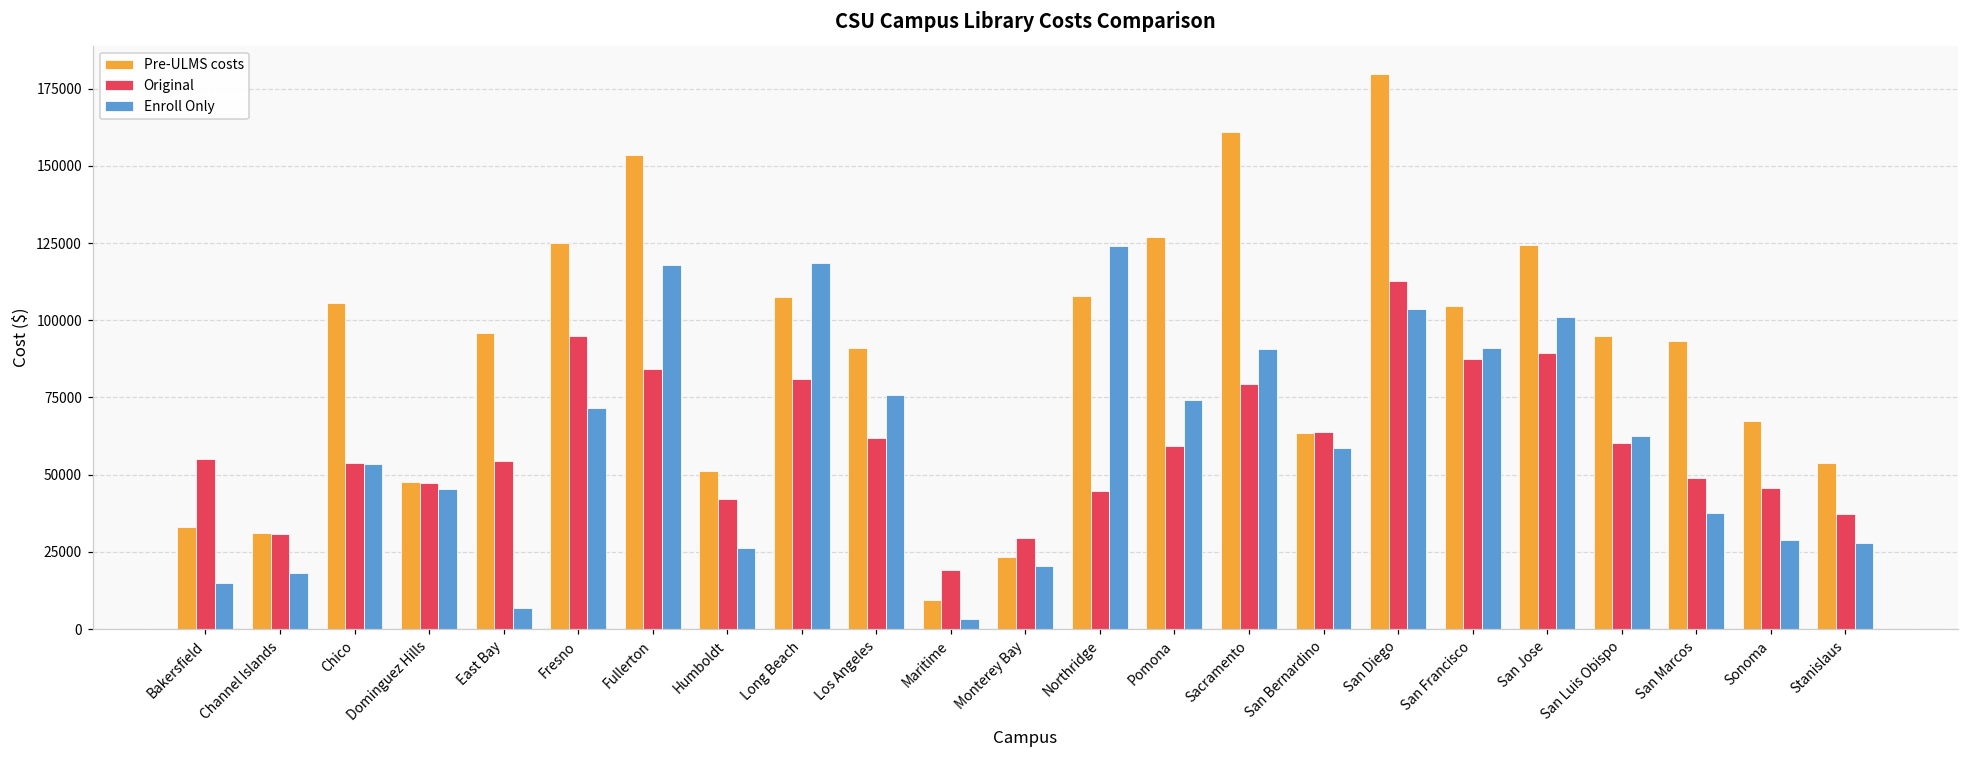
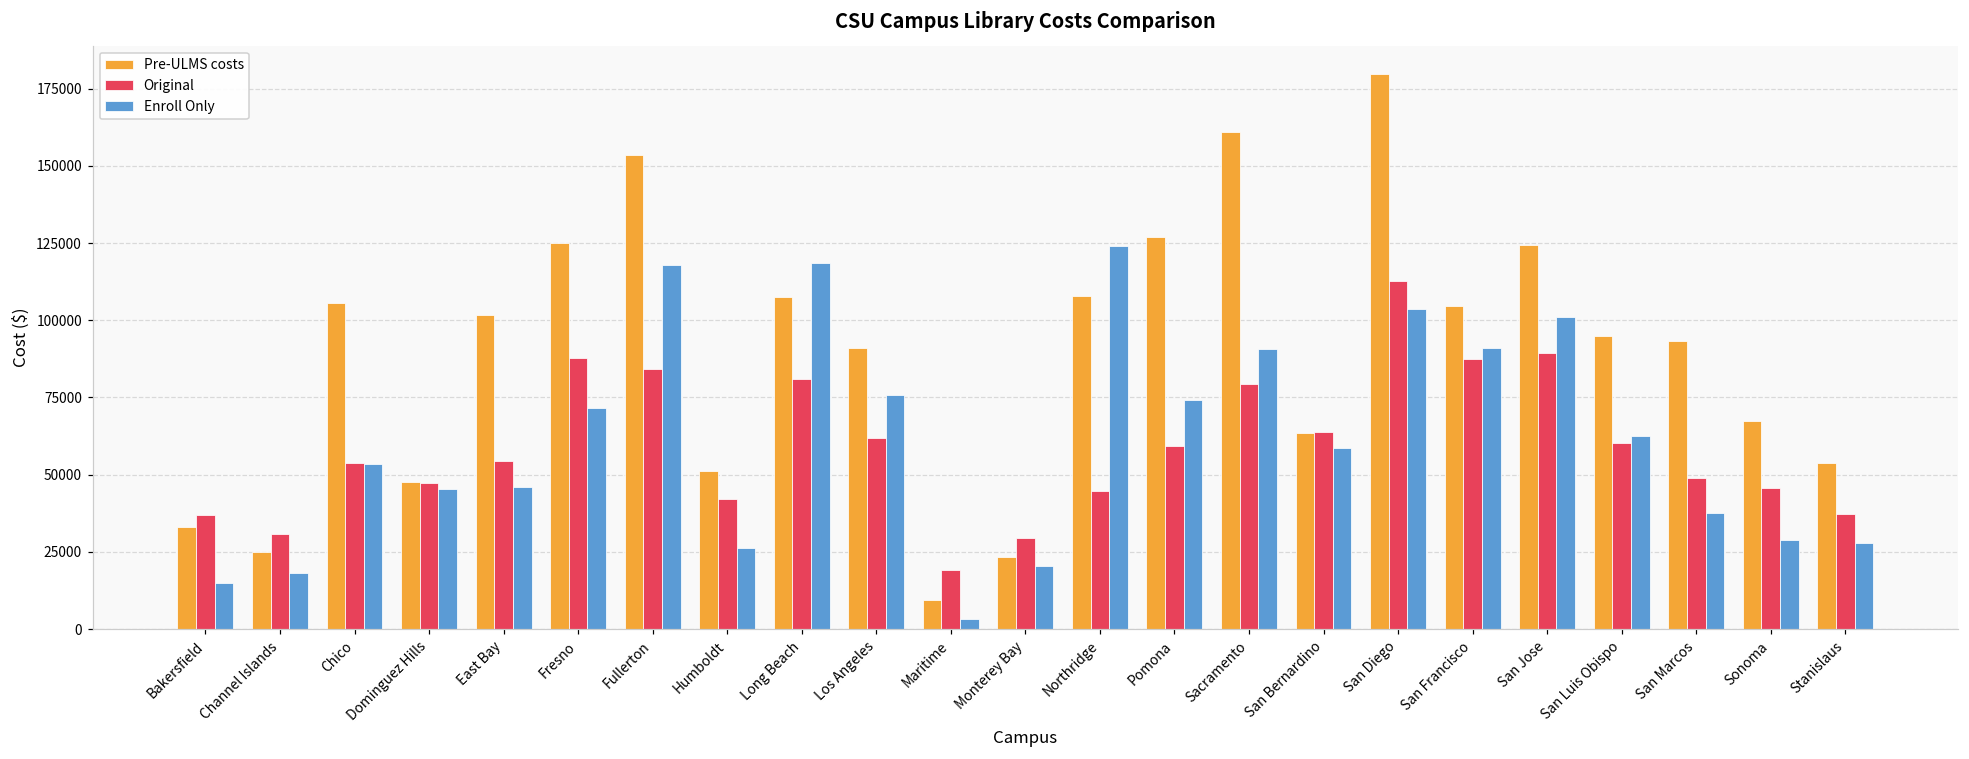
Original, Bakersfield: 55000 -> 37000
Pre-ULMS costs, Channel Islands: 31000 -> 25000
Pre-ULMS costs, East Bay: 96000 -> 102000
Enroll Only, East Bay: 7000 -> 46000
Original, Fresno: 95000 -> 88000
